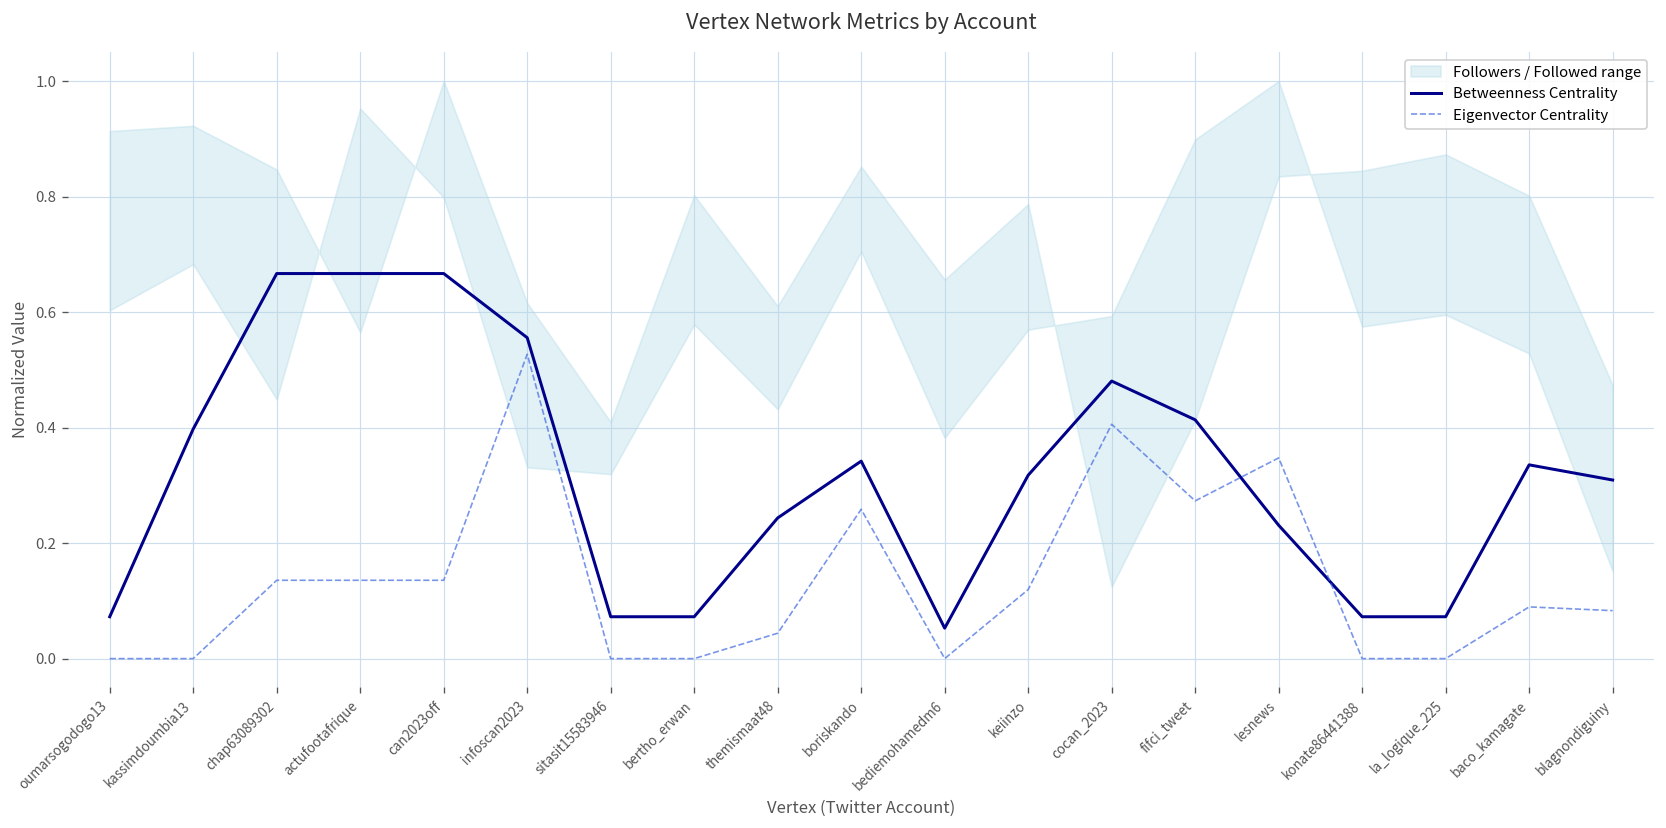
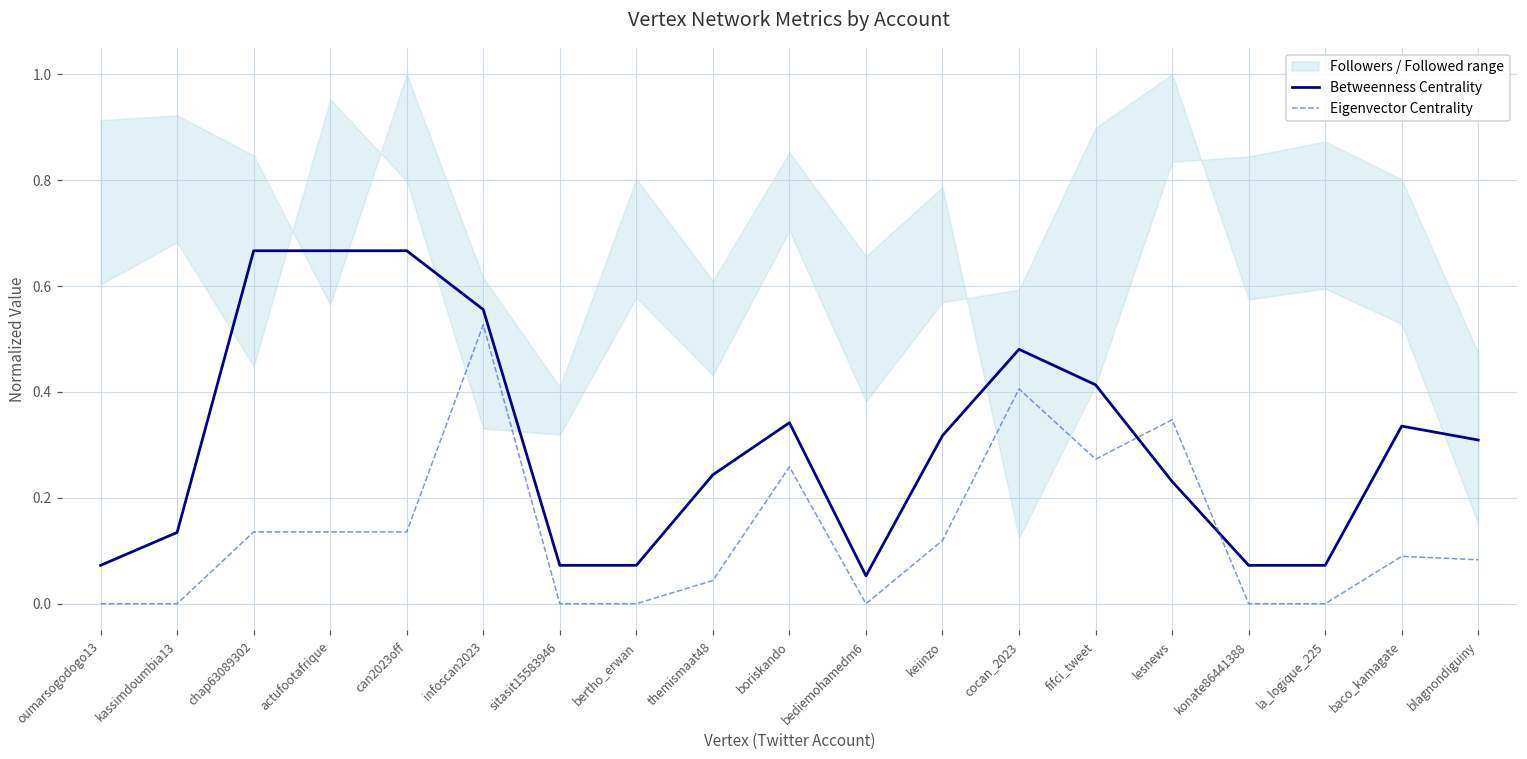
Betweenness Centrality, kassimdoumbia13: 0.40 -> 0.13
